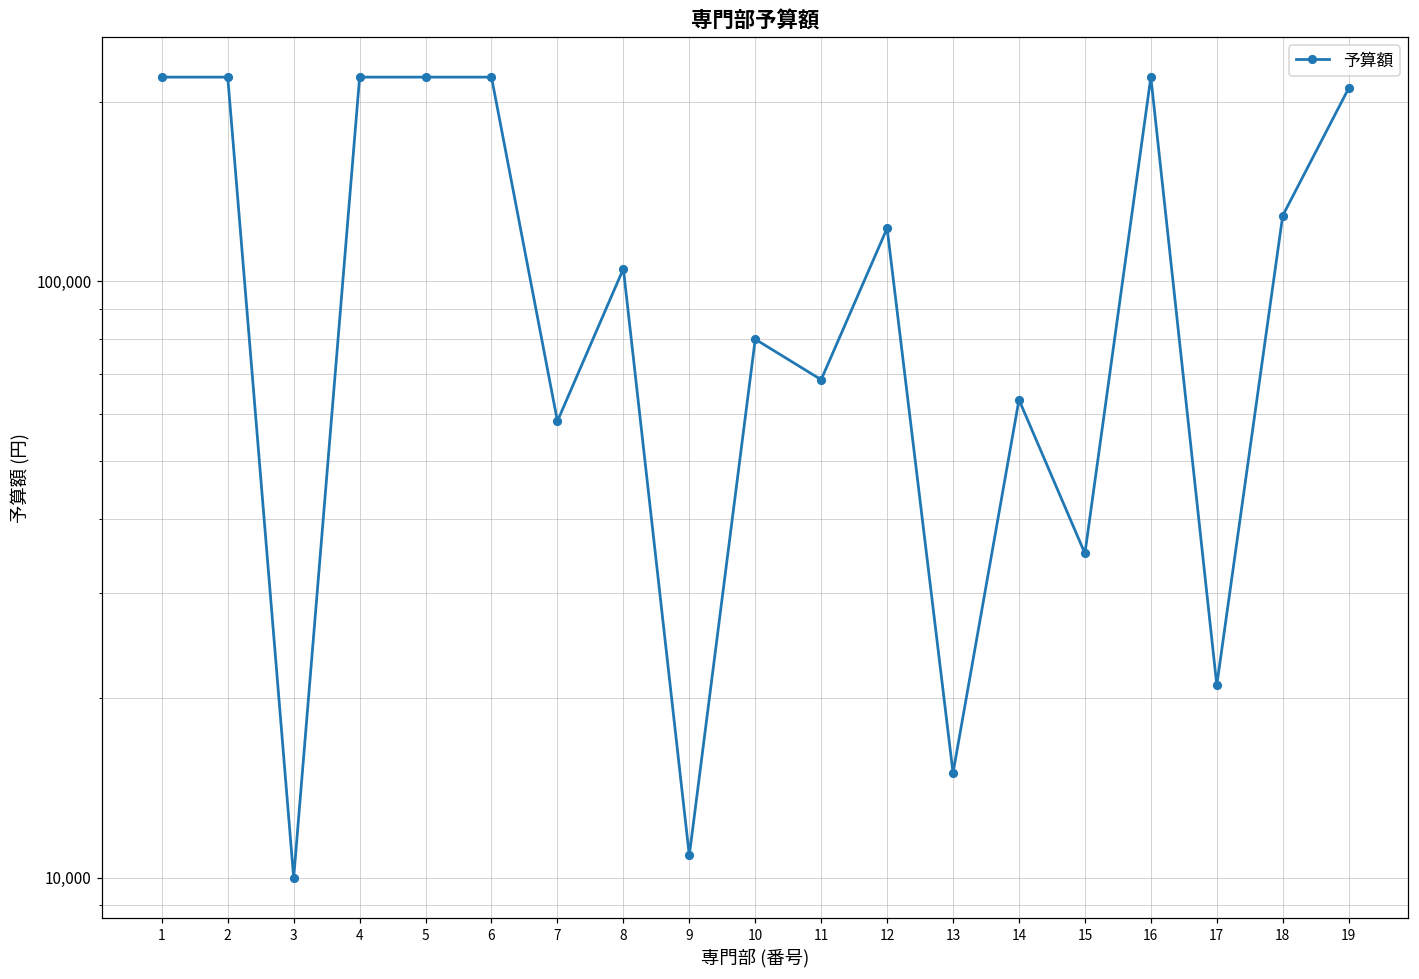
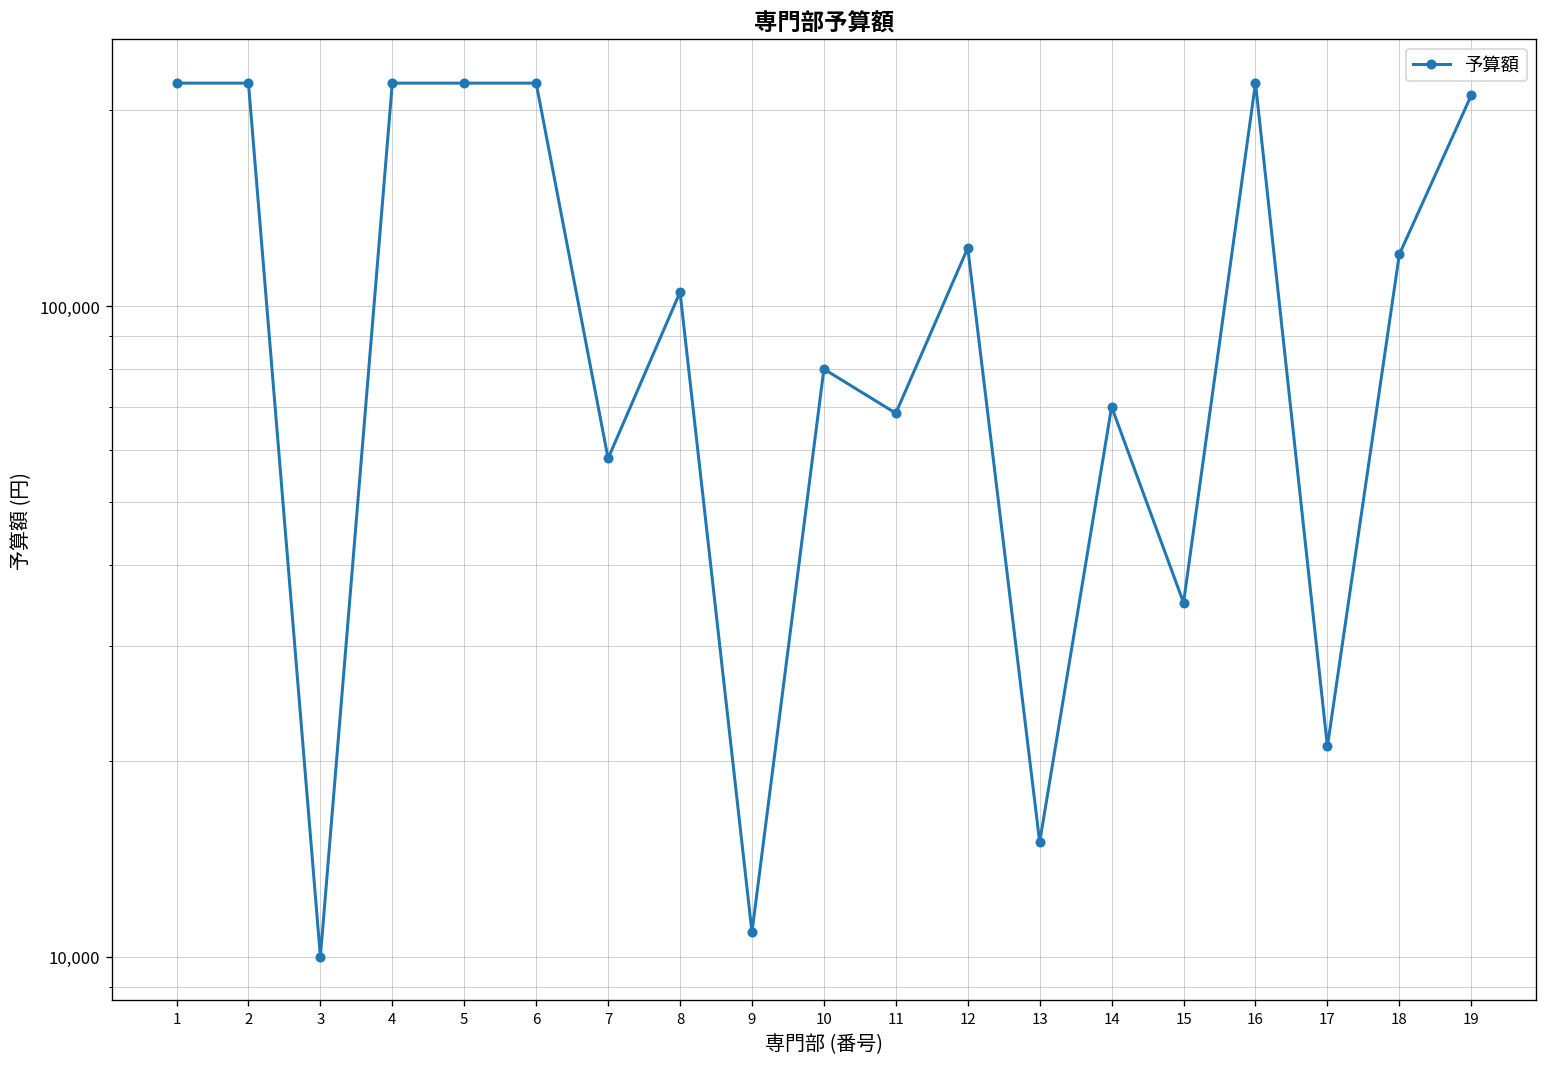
14: 63,000 -> 70,000
18: 129,000 -> 120,000
